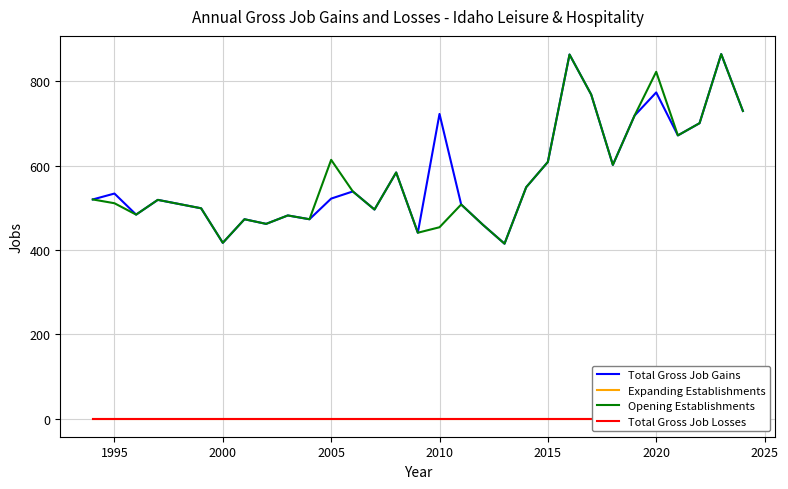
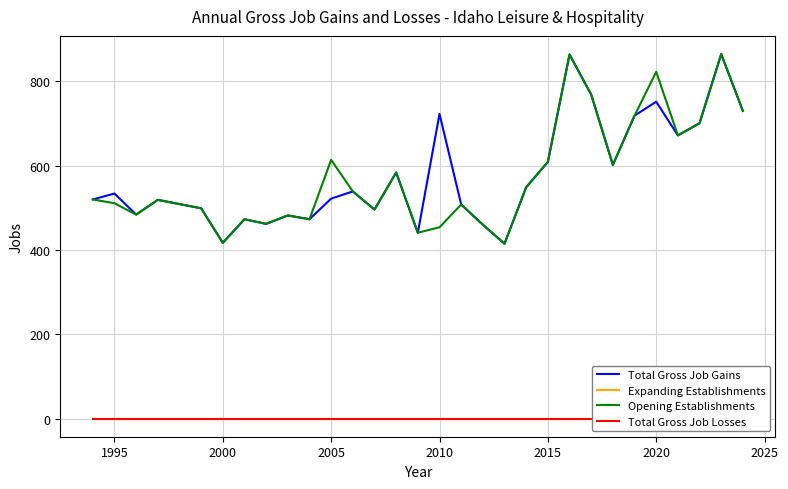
Total Gross Job Gains, 2020: 770 -> 750
